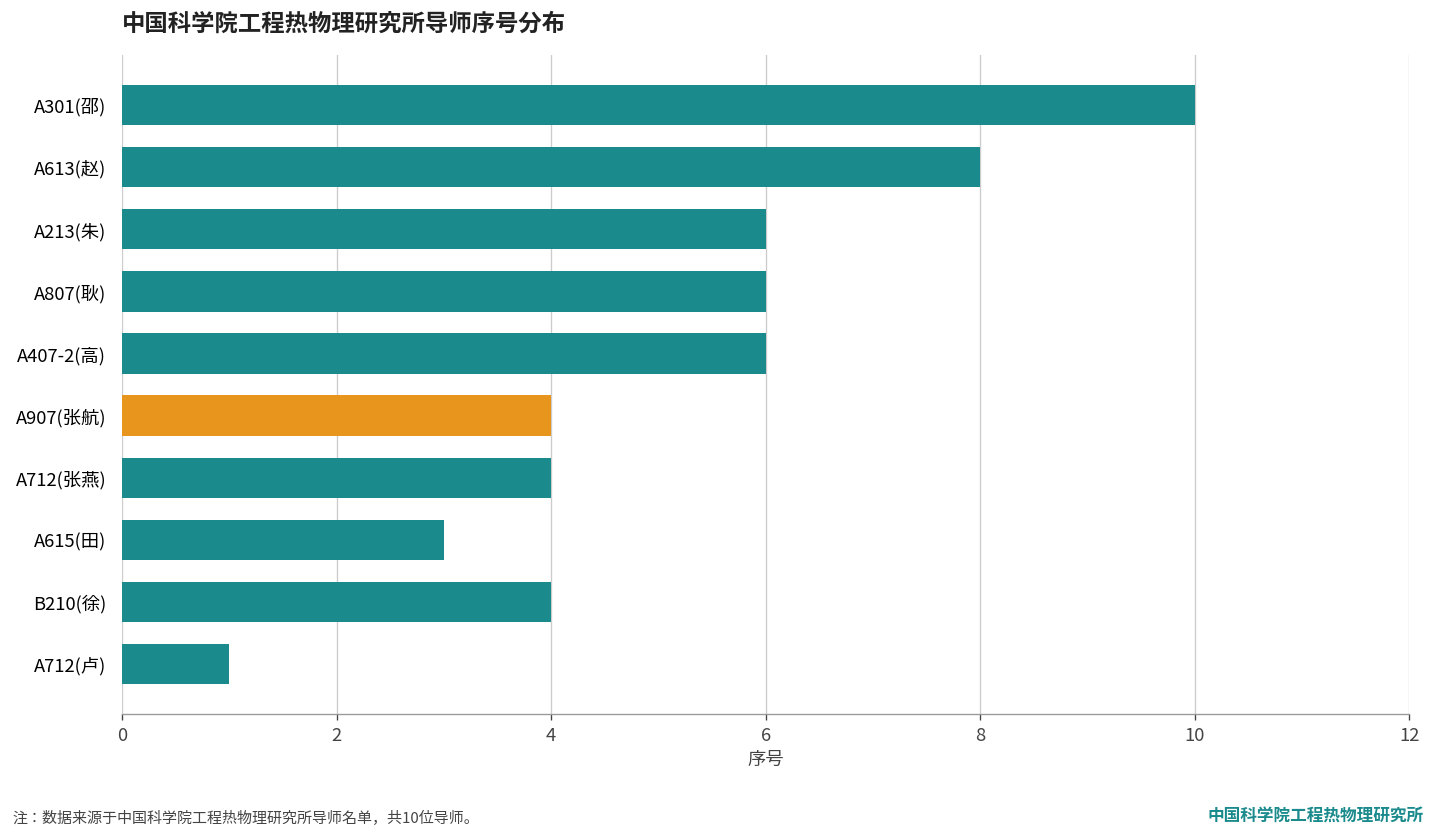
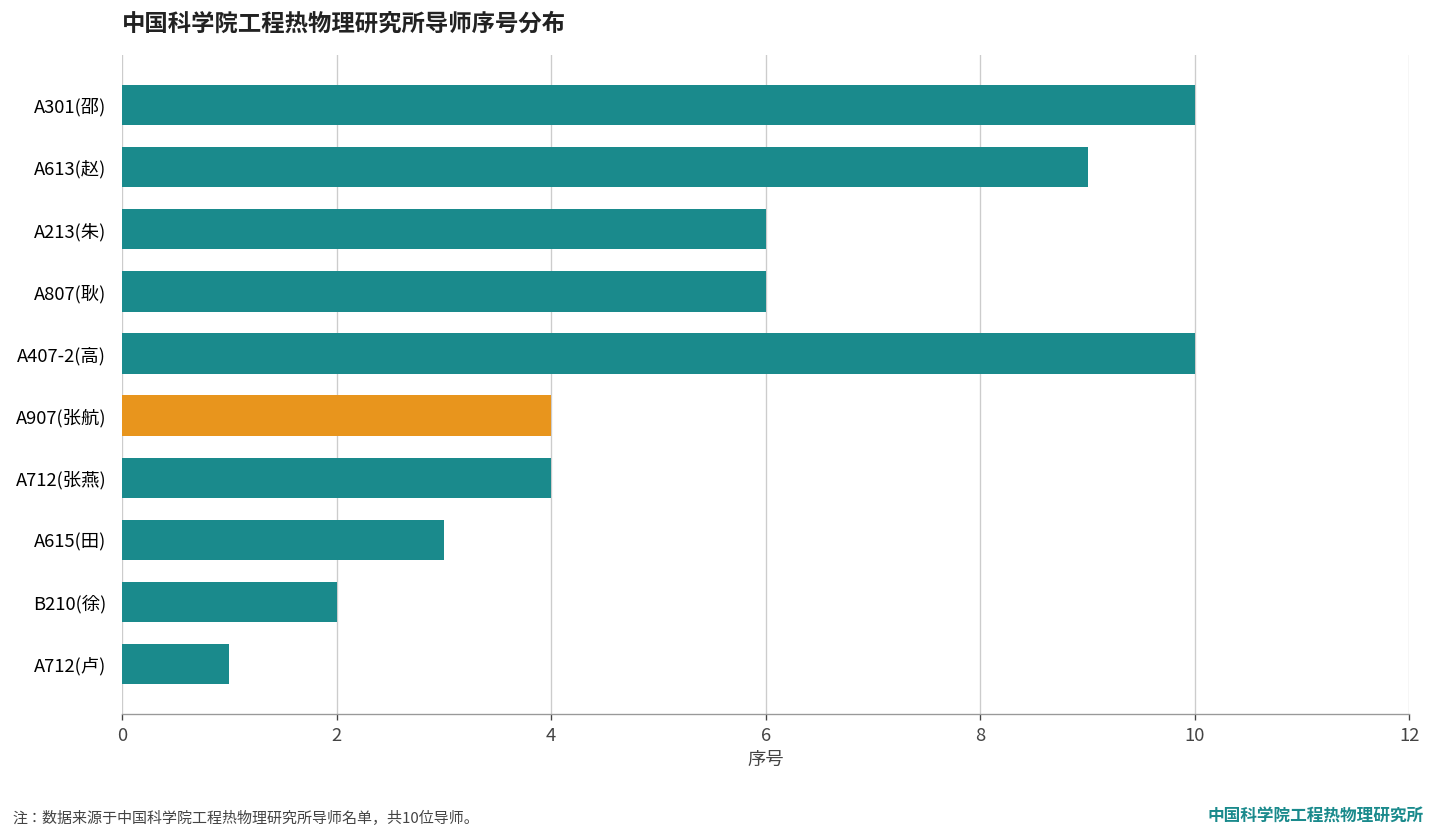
A613(赵): 8 -> 9
A407-2(高): 6 -> 10
B210(徐): 4 -> 2
